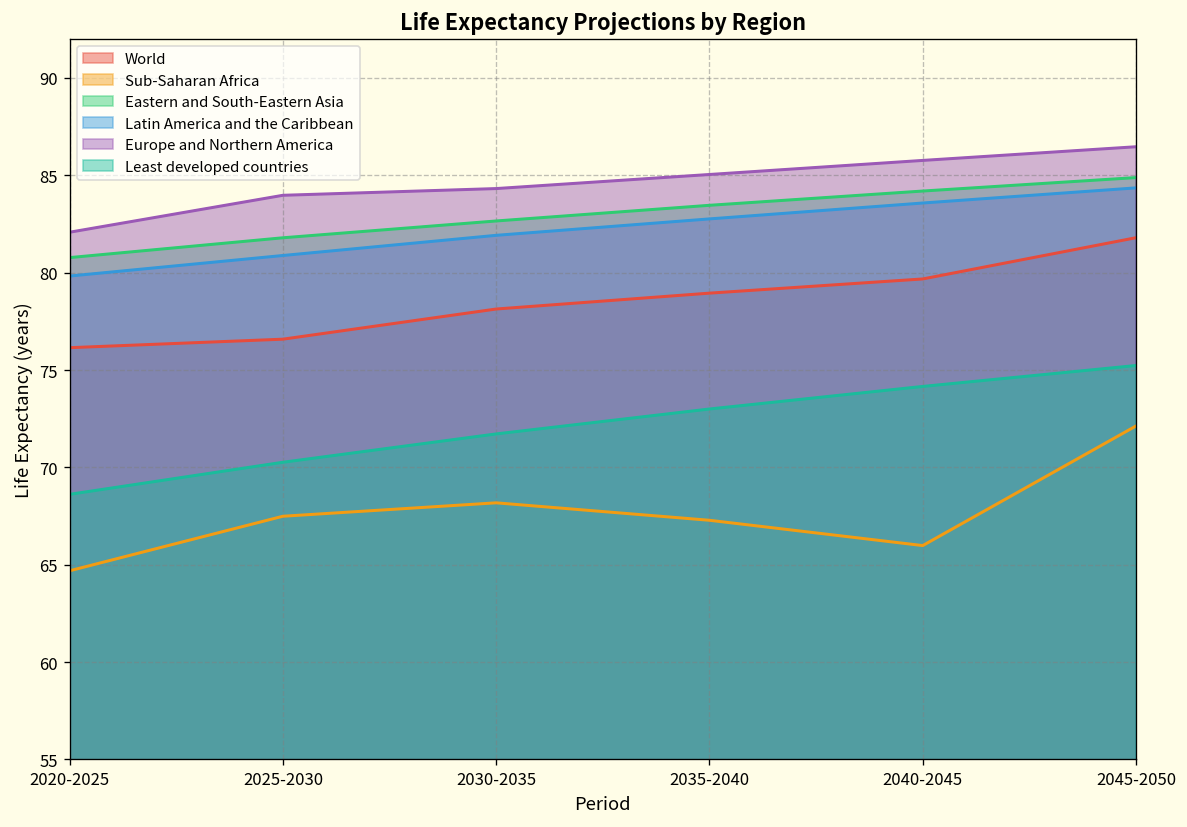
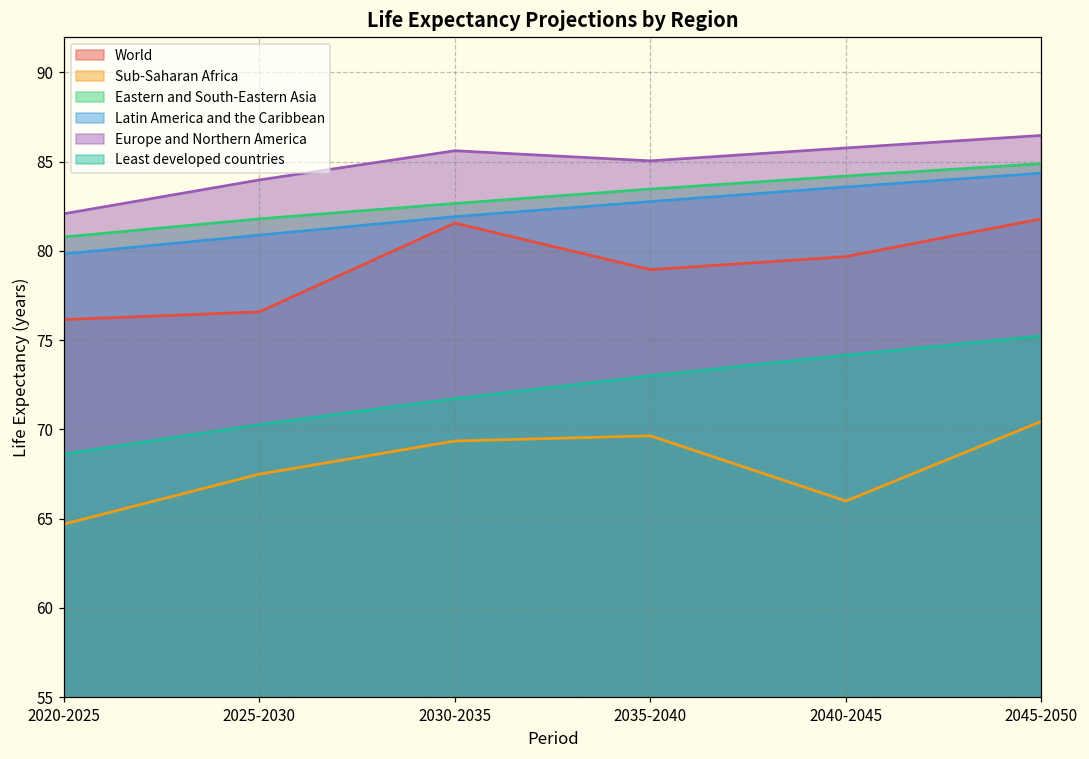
World, 2030-2035: 78.1 -> 81.6
Sub-Saharan Africa, 2030-2035: 68.2 -> 69.3
Europe and Northern America, 2030-2035: 84.3 -> 85.6
Sub-Saharan Africa, 2035-2040: 67.3 -> 69.6
Sub-Saharan Africa, 2045-2050: 72.1 -> 70.4
